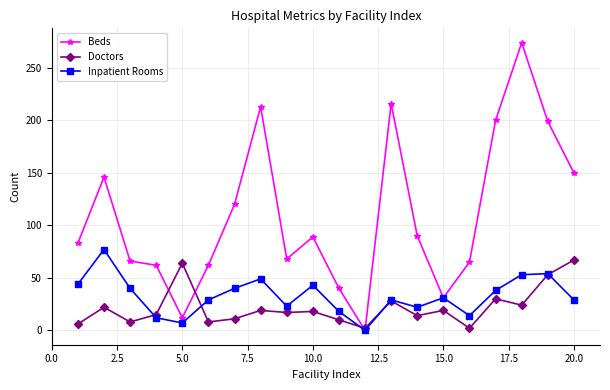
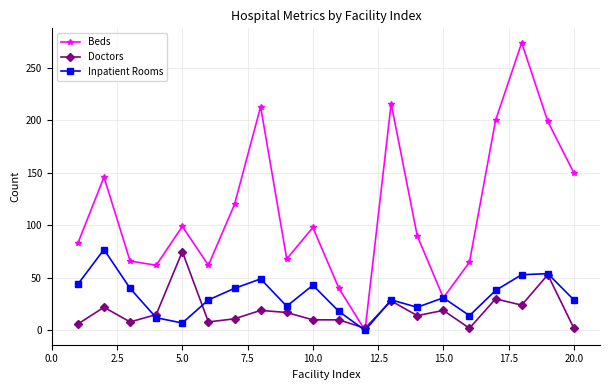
Beds, 5.0: 12 -> 99
Doctors, 5.0: 64 -> 75
Beds, 10.0: 89 -> 98
Doctors, 10.0: 18 -> 10
Doctors, 20.0: 67 -> 2
